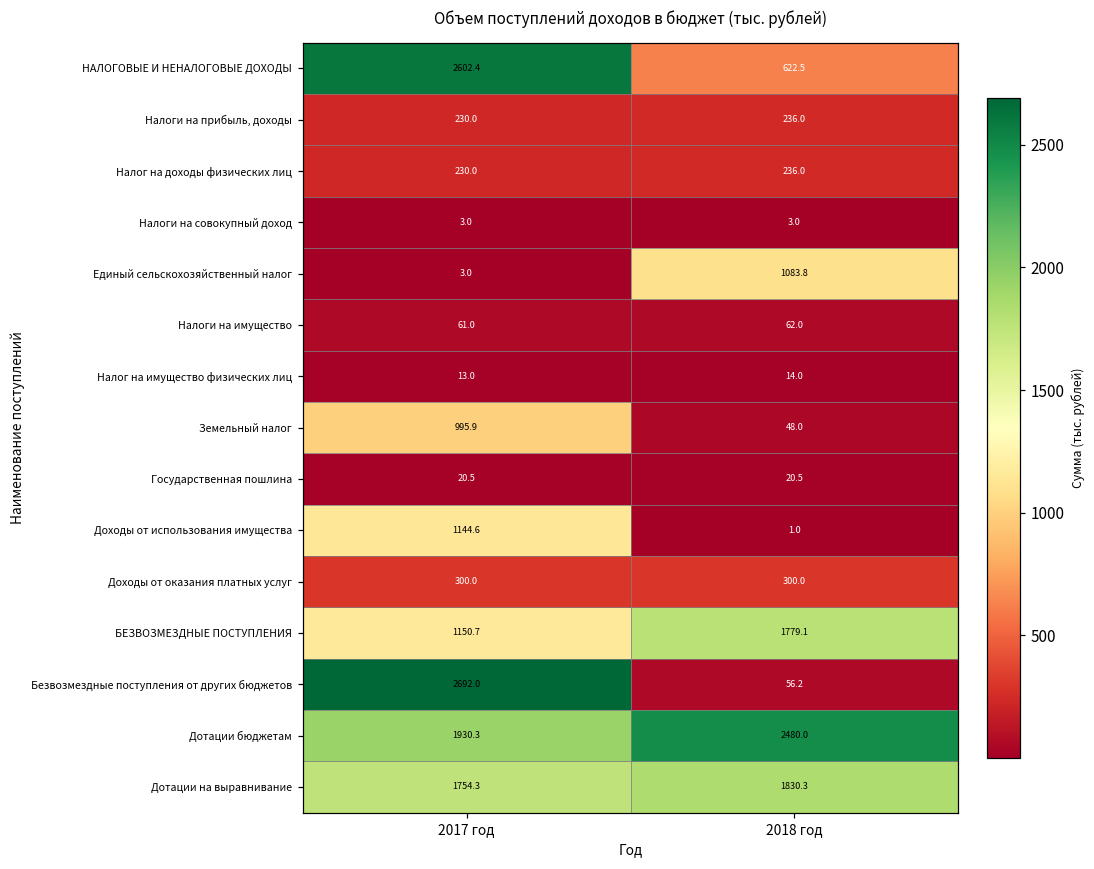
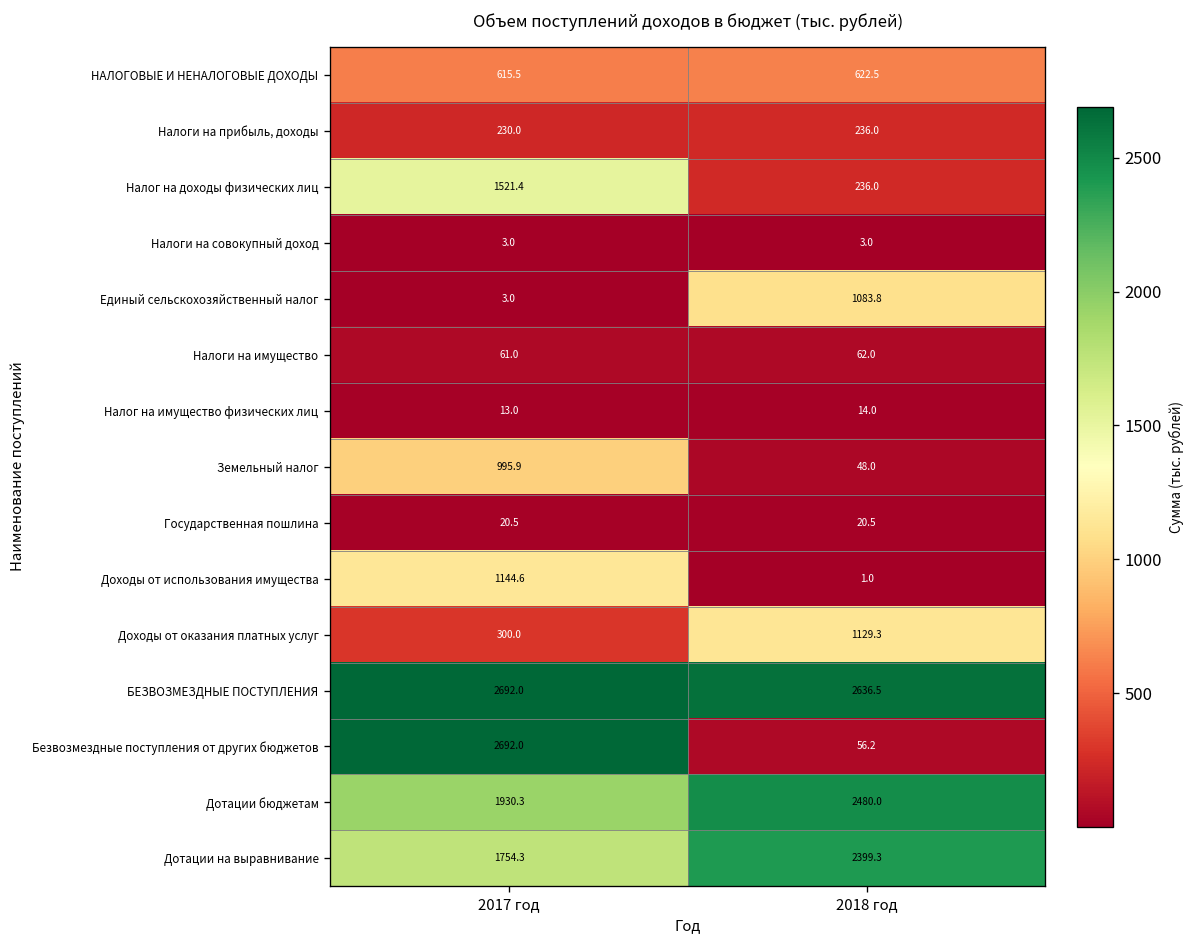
НАЛОГОВЫЕ И НЕНАЛОГОВЫЕ ДОХОДЫ, 2017 год: 2602.4 -> 615.5
Налог на доходы физических лиц, 2017 год: 230.0 -> 1521.4
Доходы от оказания платных услуг, 2018 год: 300.0 -> 1129.3
БЕЗВОЗМЕЗДНЫЕ ПОСТУПЛЕНИЯ, 2017 год: 1150.7 -> 2692.0
БЕЗВОЗМЕЗДНЫЕ ПОСТУПЛЕНИЯ, 2018 год: 1779.1 -> 2636.5
Дотации на выравнивание, 2018 год: 1830.3 -> 2399.3
